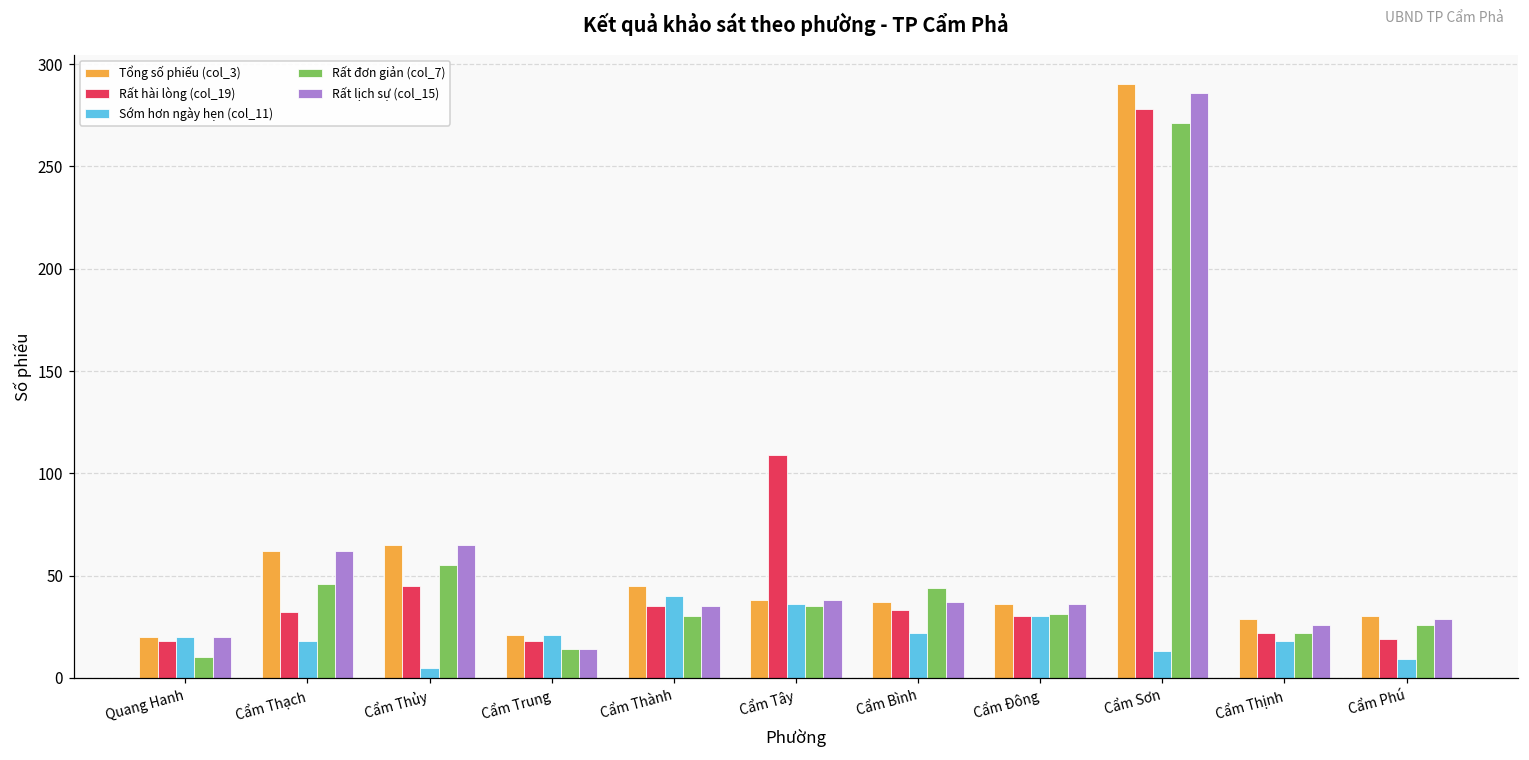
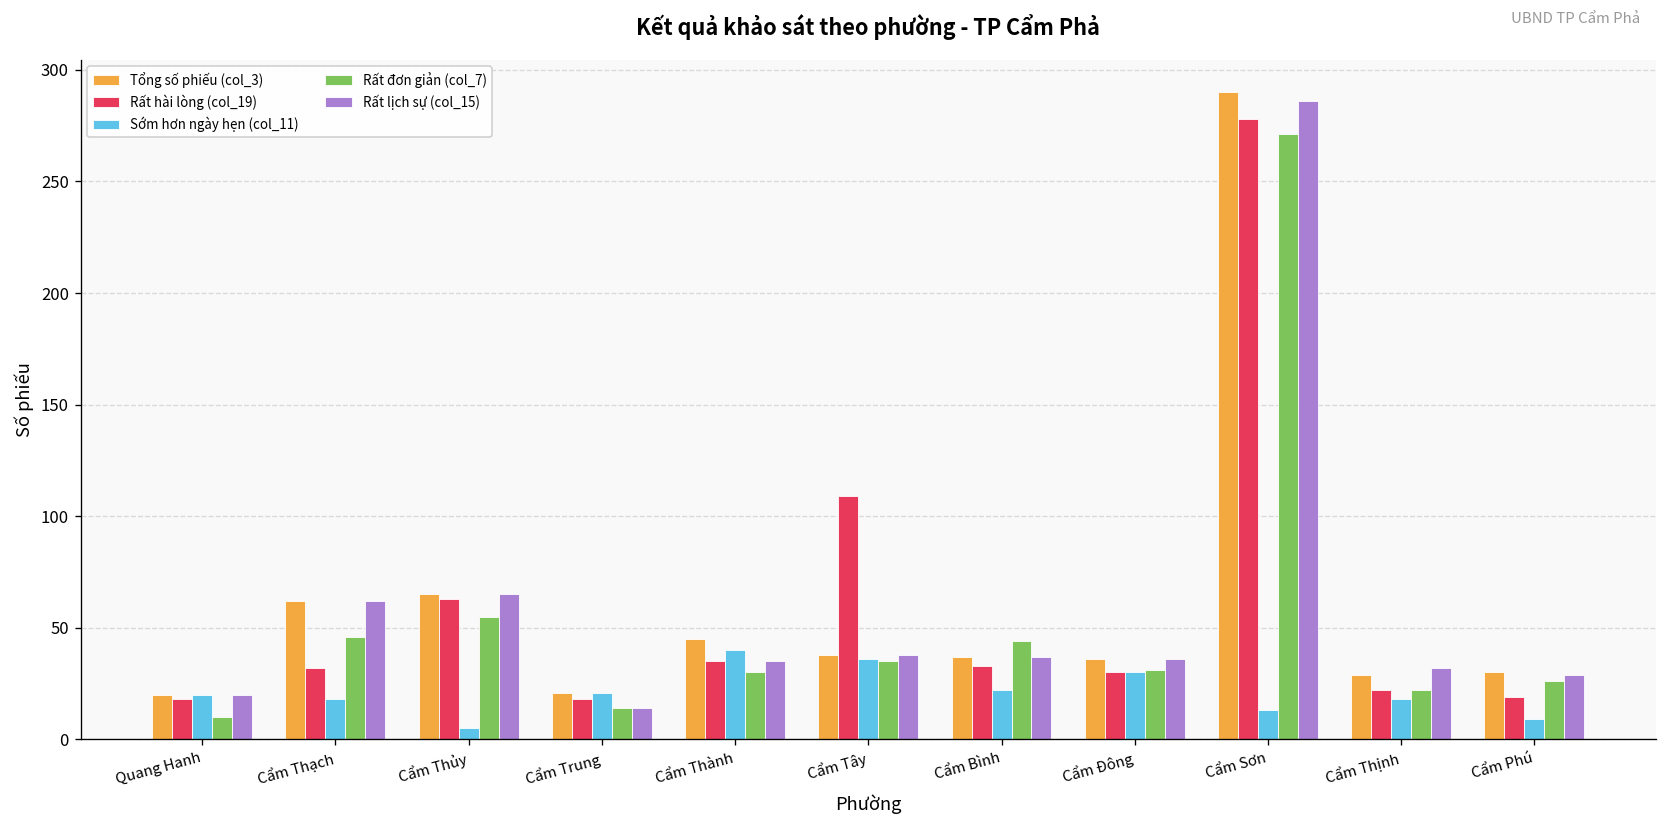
Rất hài lòng (col_19), Cẩm Thủy: 45 -> 63
Rất lịch sự (col_15), Cẩm Thịnh: 26 -> 32
